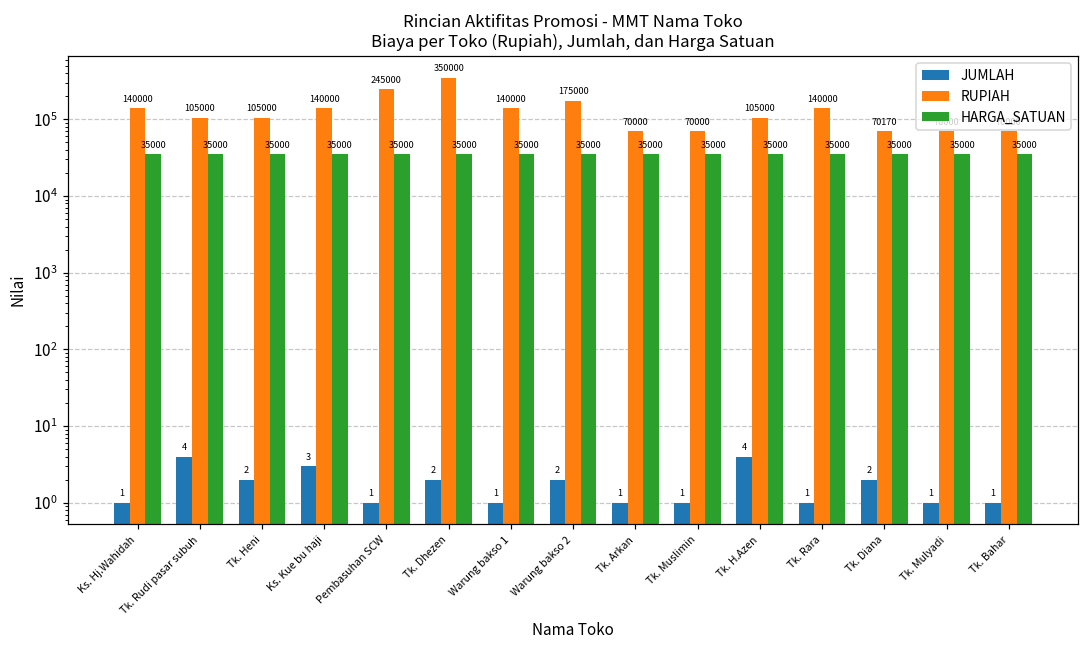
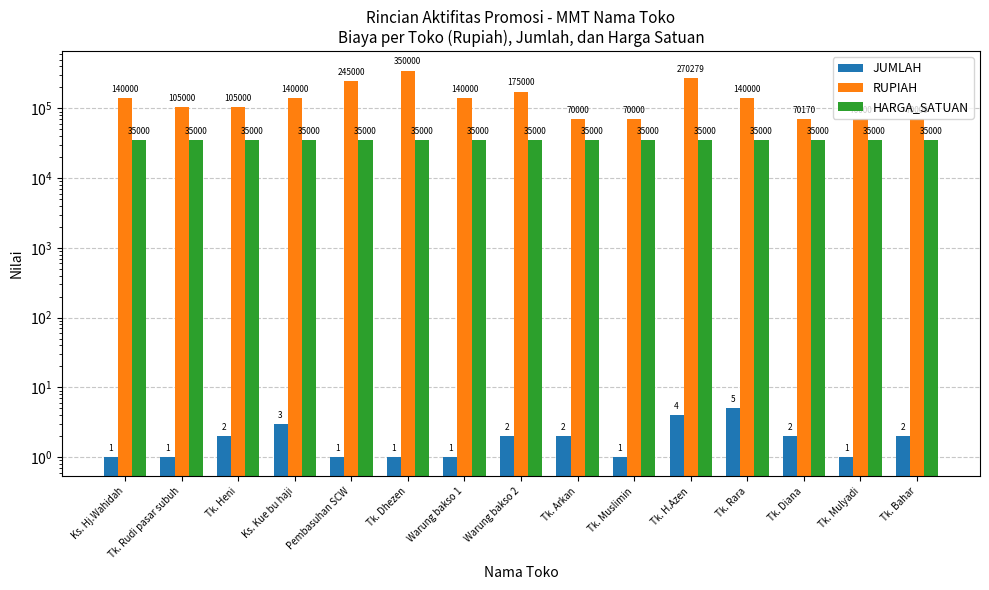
JUMLAH, Tk. Rudi pasar subuh: 4 -> 1
JUMLAH, Tk. Dhezen: 2 -> 1
JUMLAH, Tk. Arkan: 1 -> 2
RUPIAH, Tk. H.Azen: 105000 -> 270279
JUMLAH, Tk. Rara: 1 -> 5
JUMLAH, Tk. Bahar: 1 -> 2
